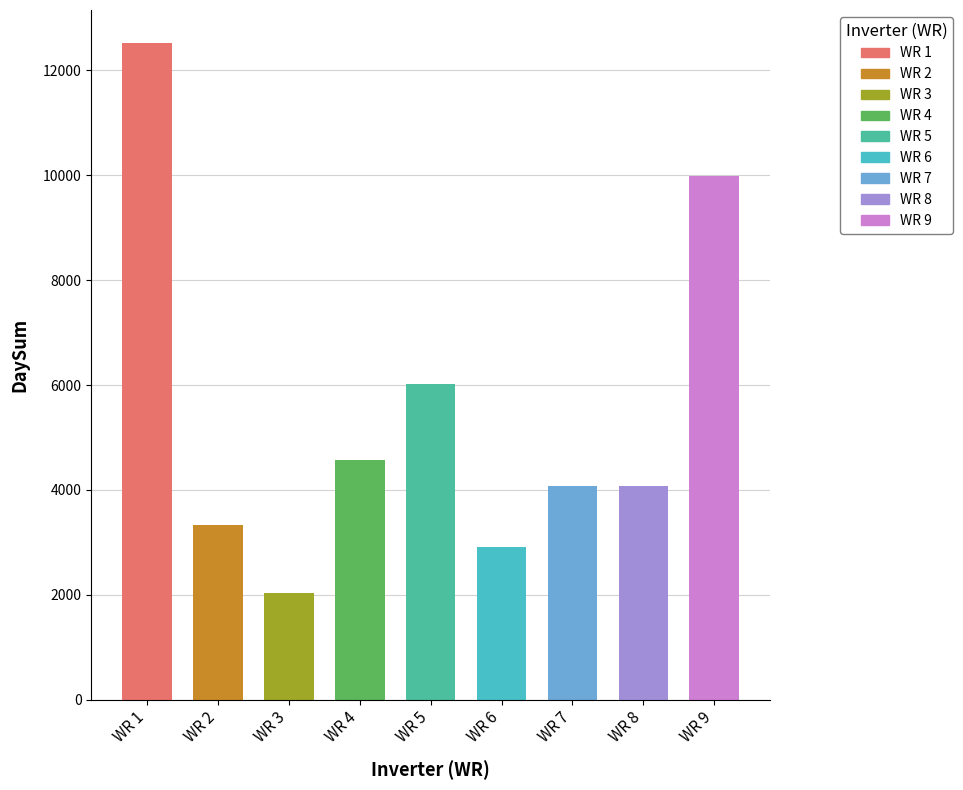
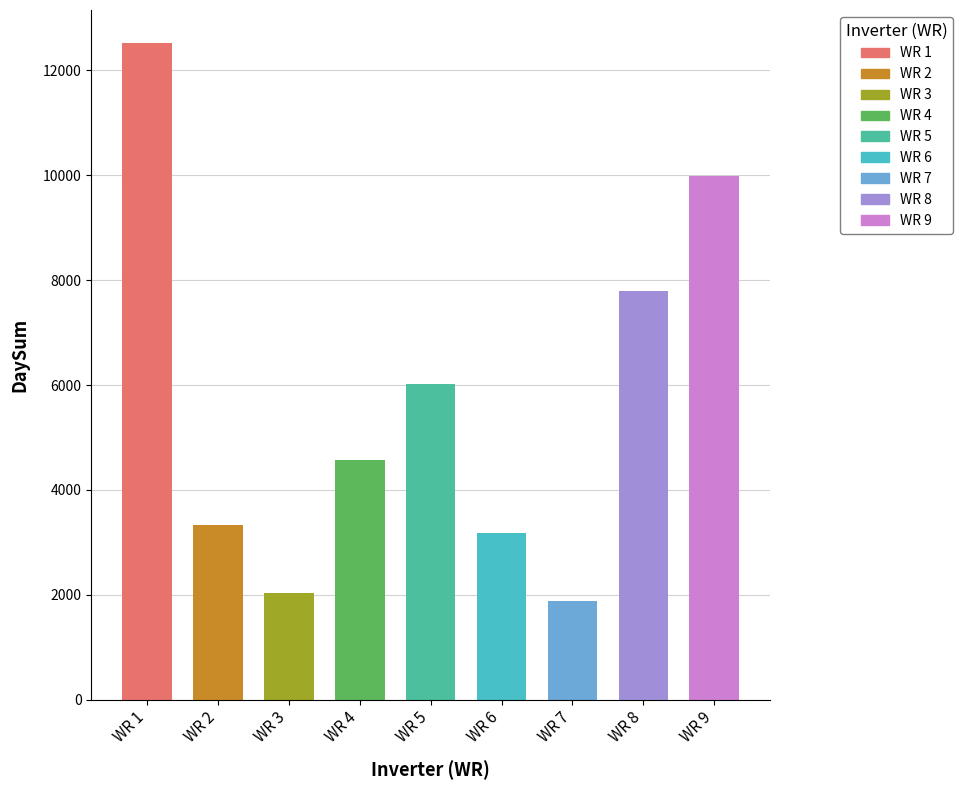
WR 6: 2900 -> 3200
WR 7: 4100 -> 1900
WR 8: 4100 -> 7800
